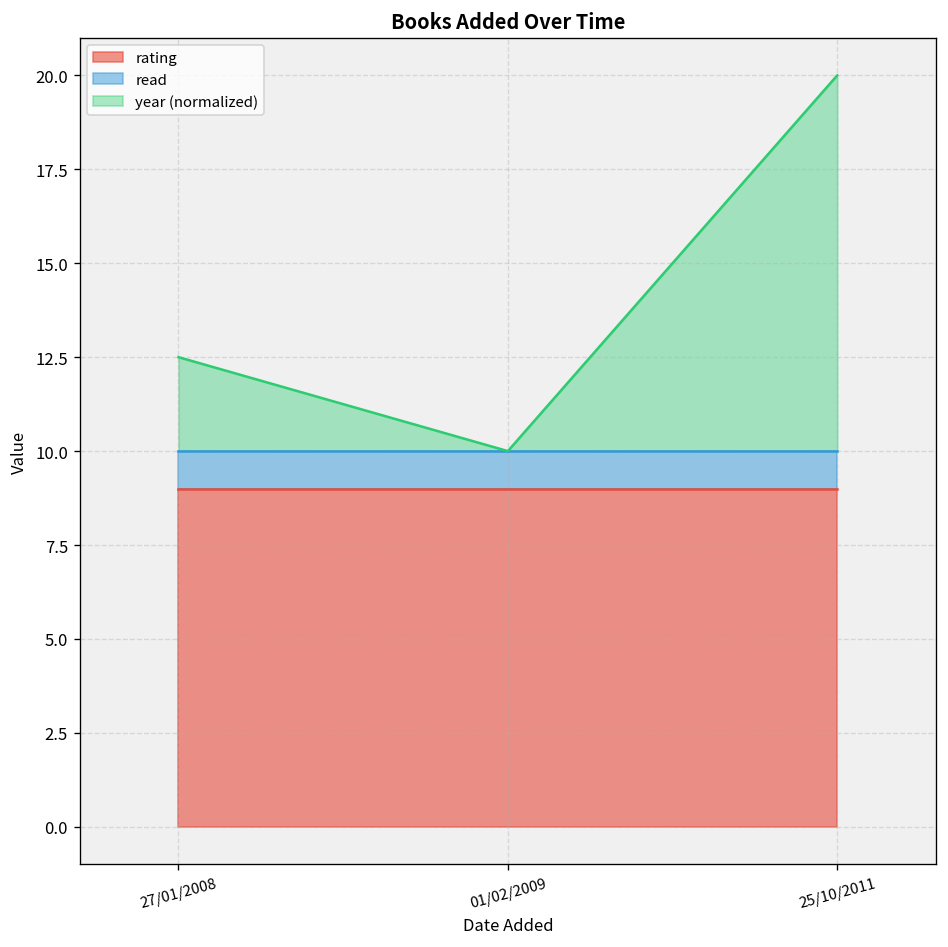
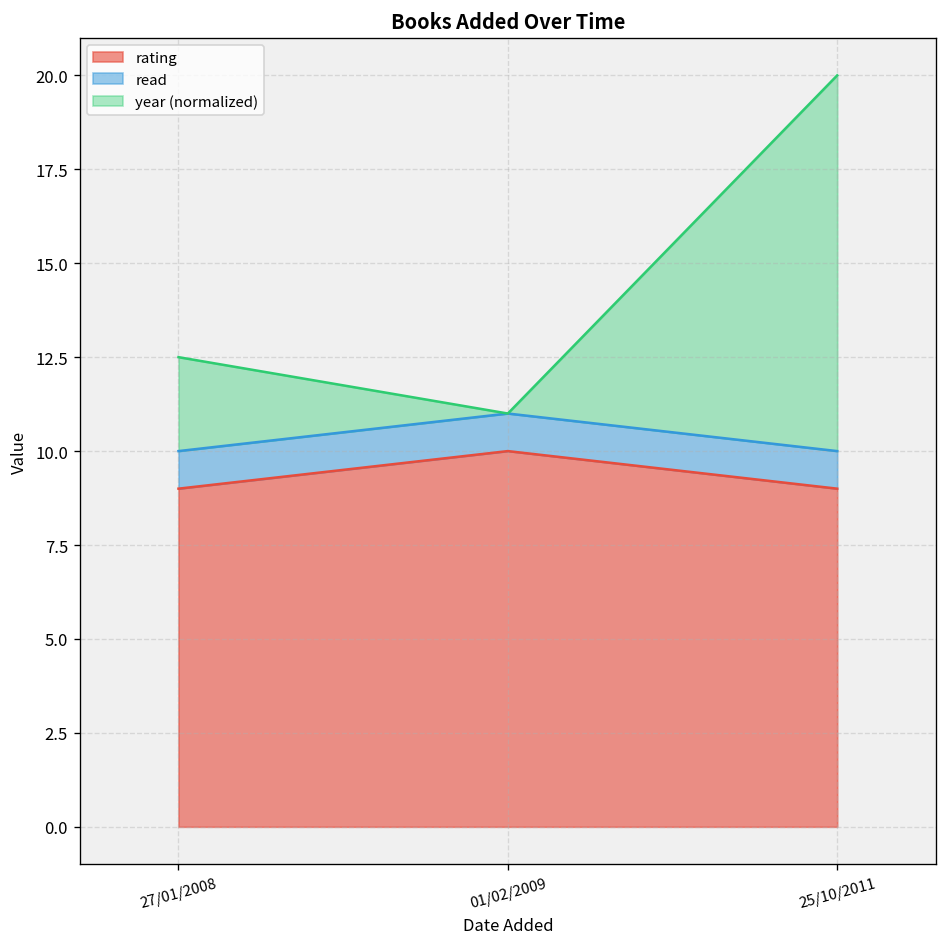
rating, 01/02/2009: 9 -> 10
